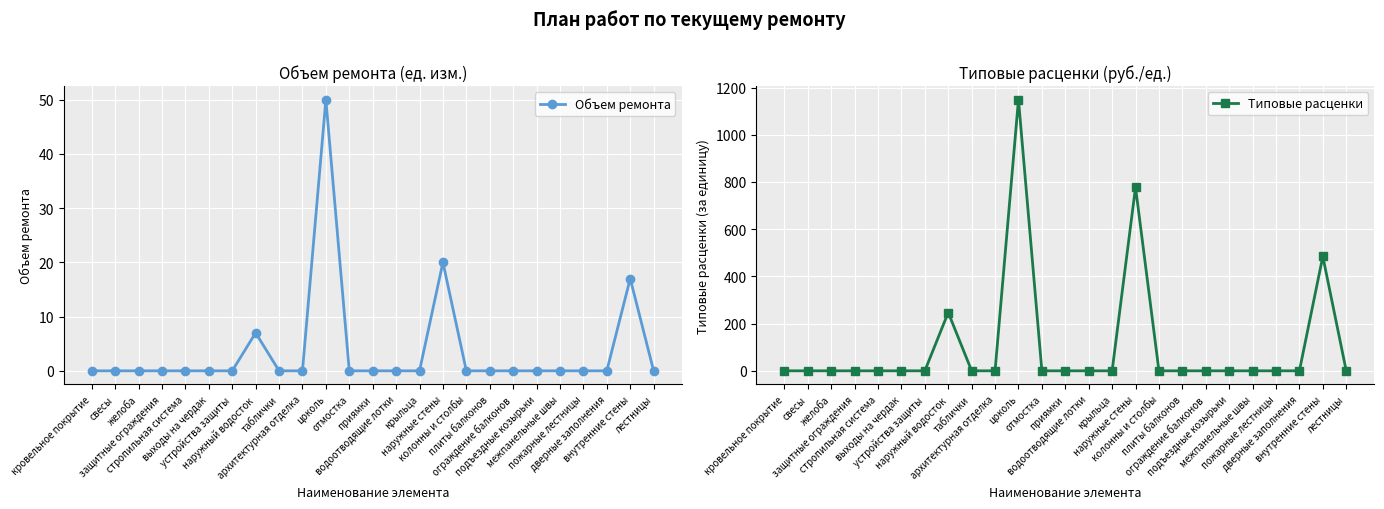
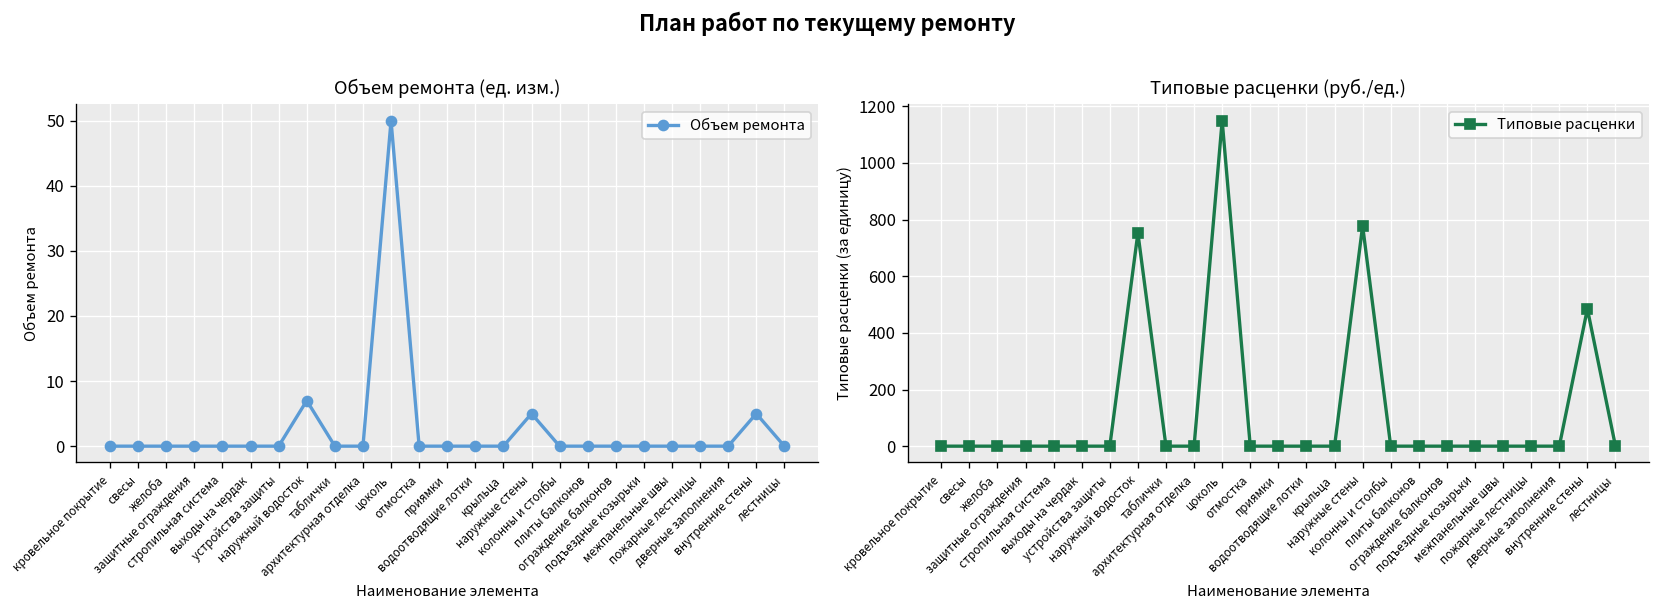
Объем ремонта (ед. изм.), наружные стены: 20 -> 5
Объем ремонта (ед. изм.), внутренние стены: 17 -> 5
Типовые расценки (руб./ед.), наружный водосток: 250 -> 750
